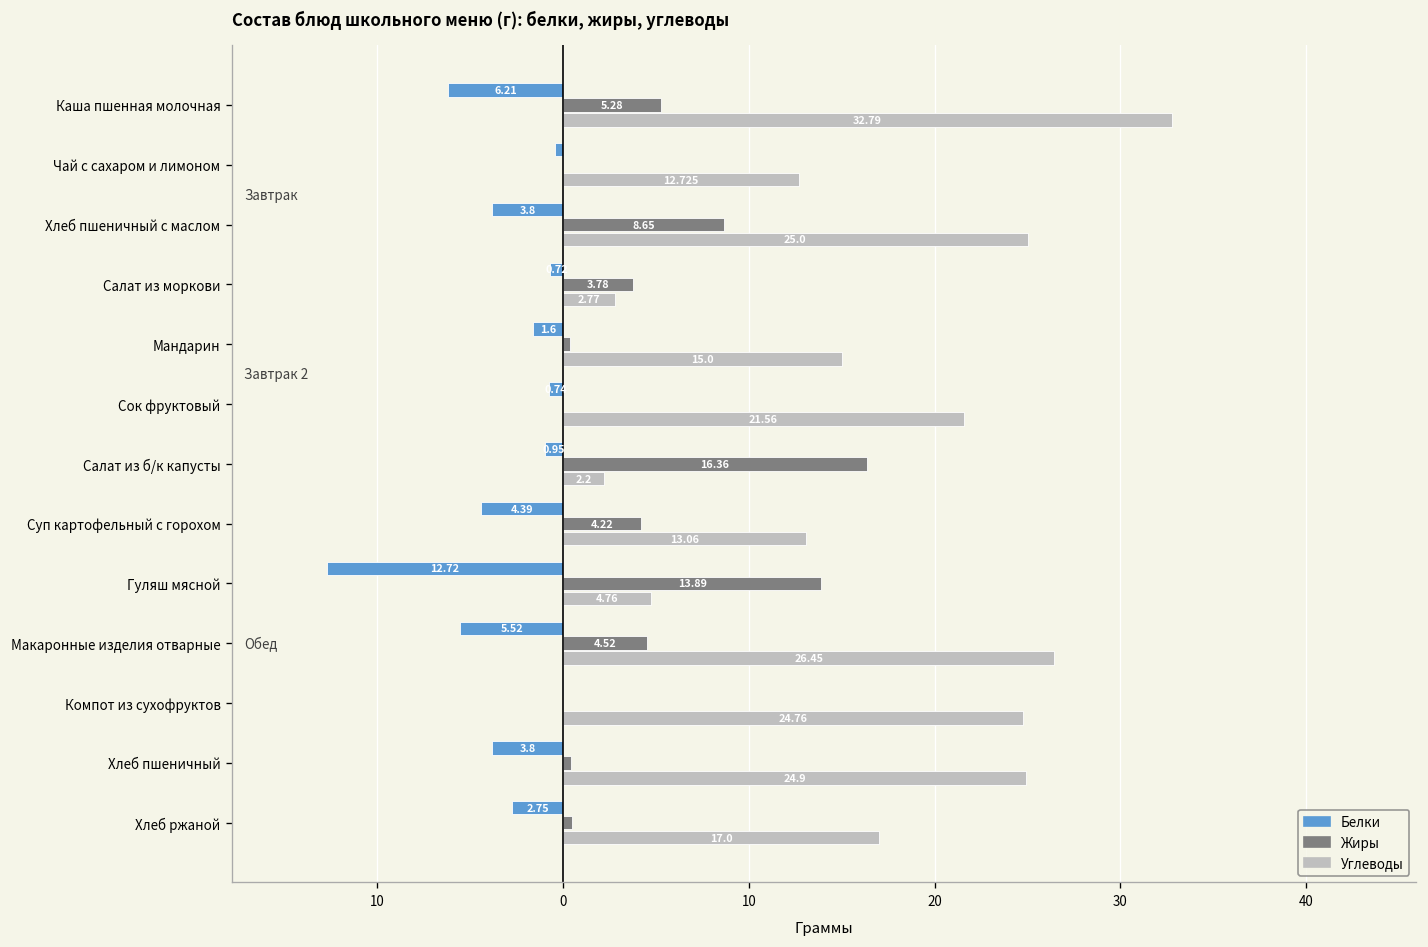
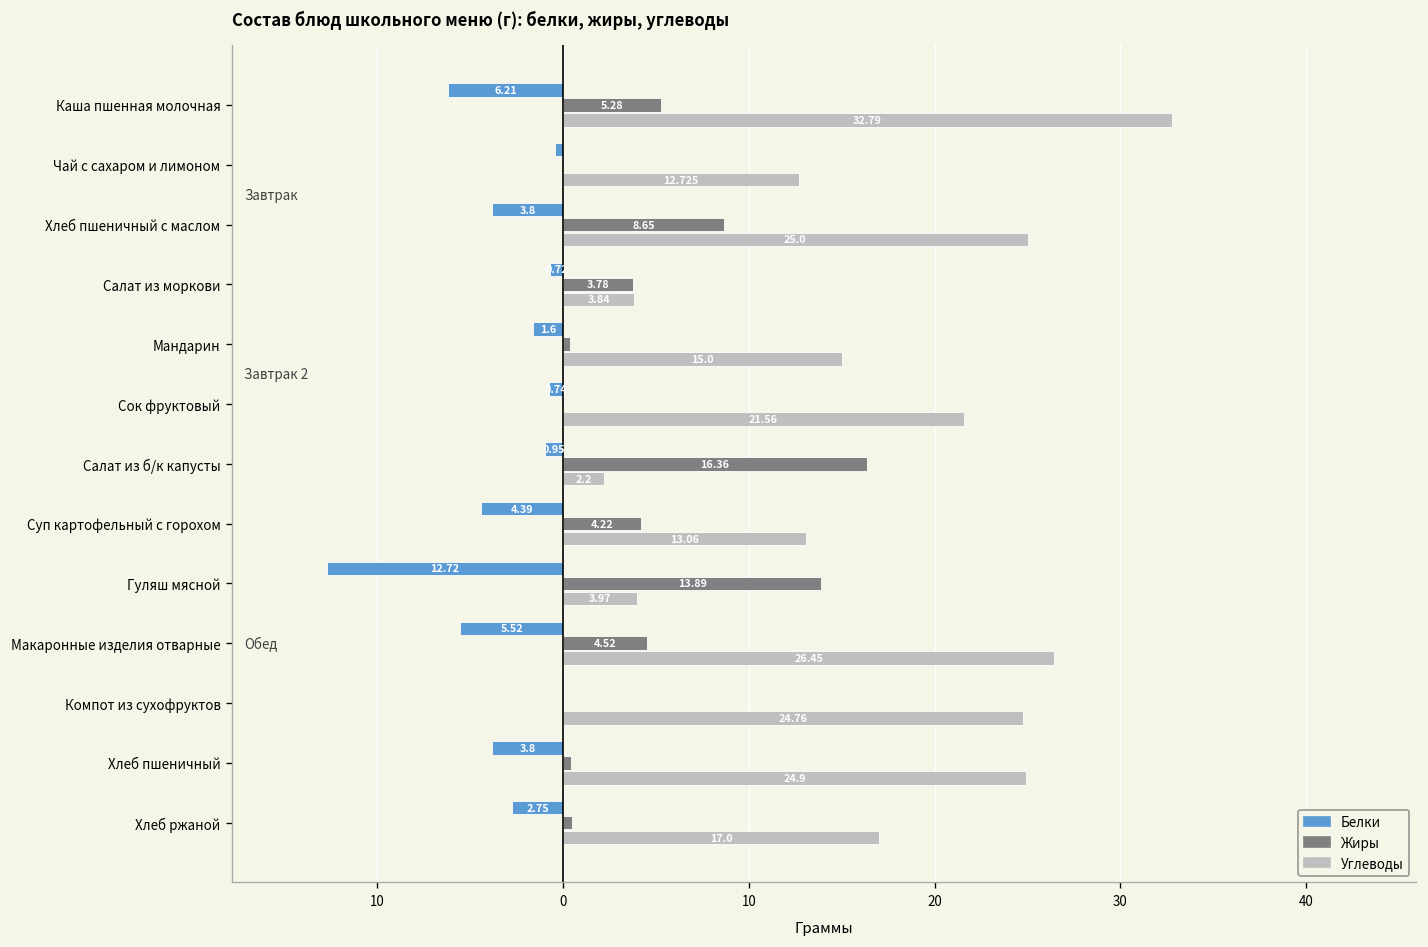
Углеводы, Салат из моркови: 2.77 -> 3.84
Углеводы, Гуляш мясной: 4.76 -> 3.97
